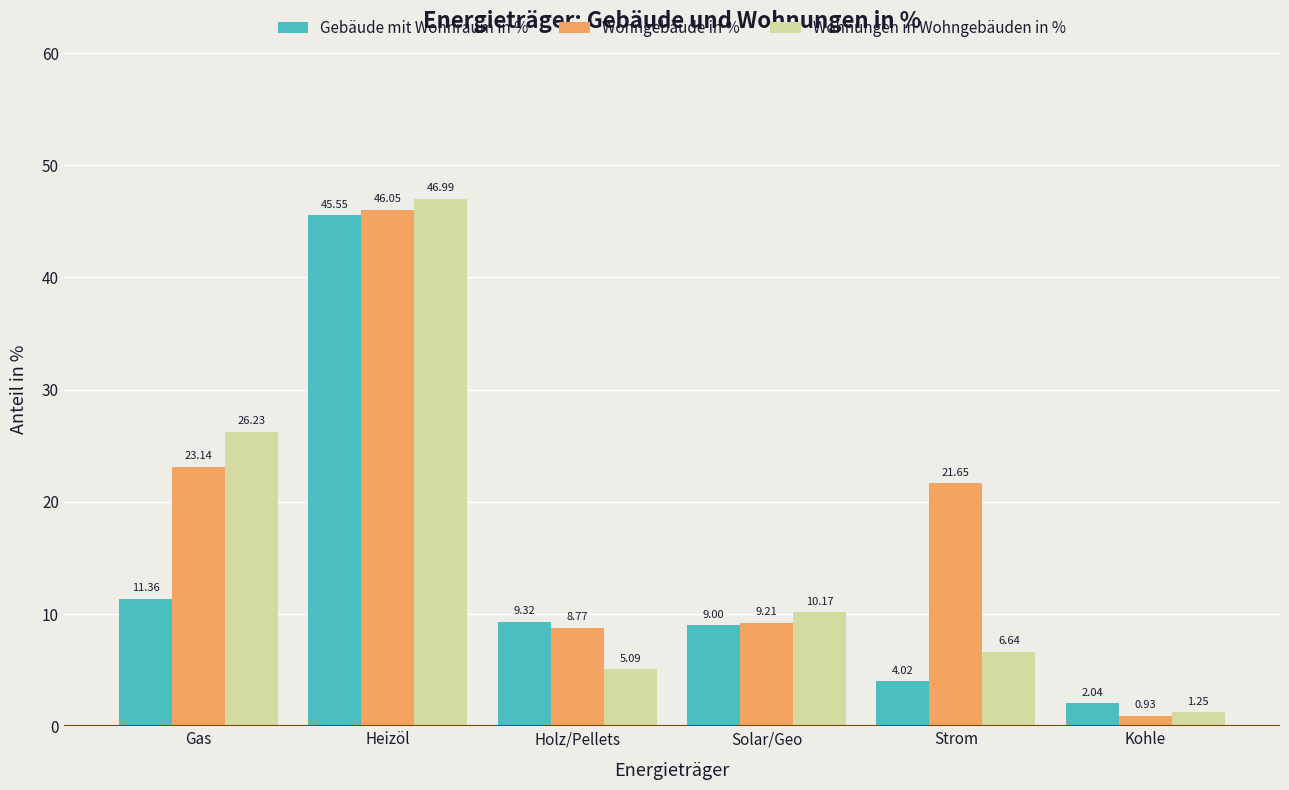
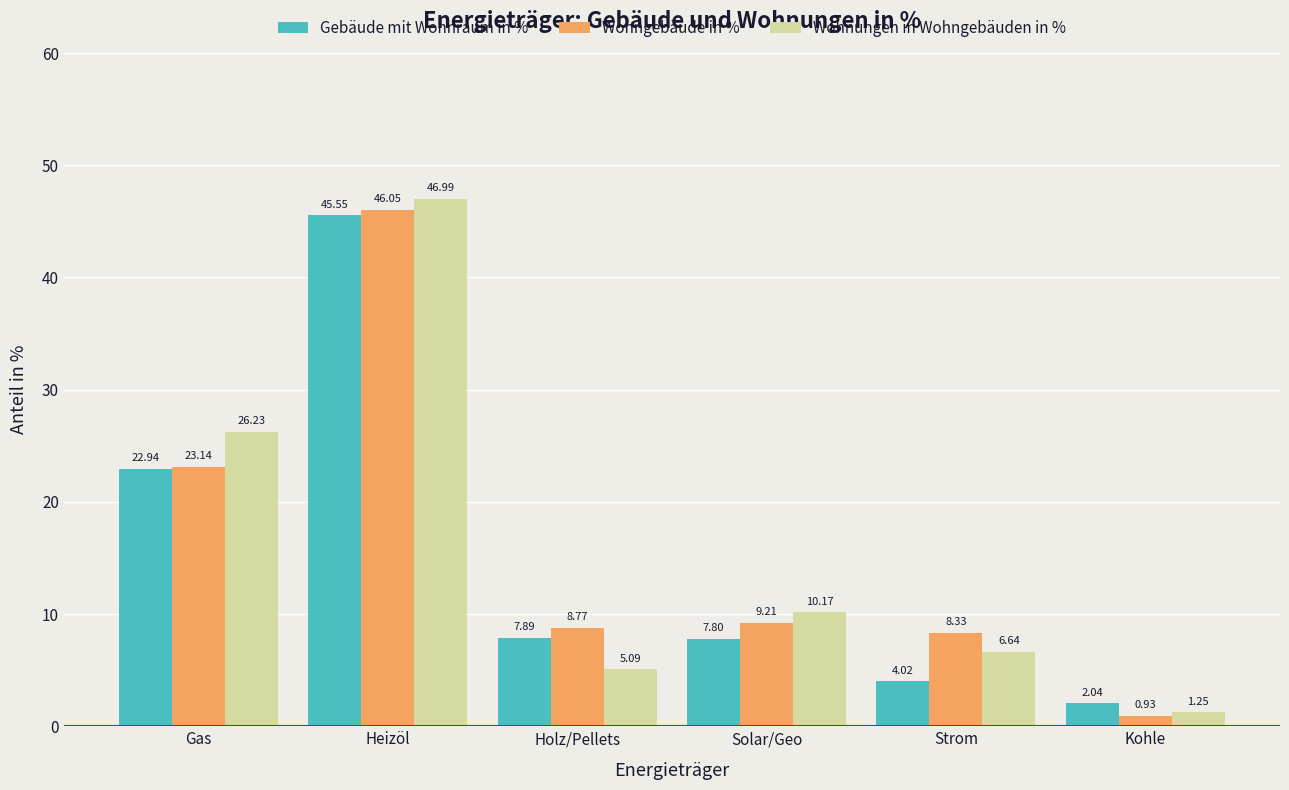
Gebäude mit Wohnraum in %, Gas: 11.36 -> 22.94
Gebäude mit Wohnraum in %, Holz/Pellets: 9.32 -> 7.89
Gebäude mit Wohnraum in %, Solar/Geo: 9.00 -> 7.80
Wohngebäude in %, Strom: 21.65 -> 8.33
